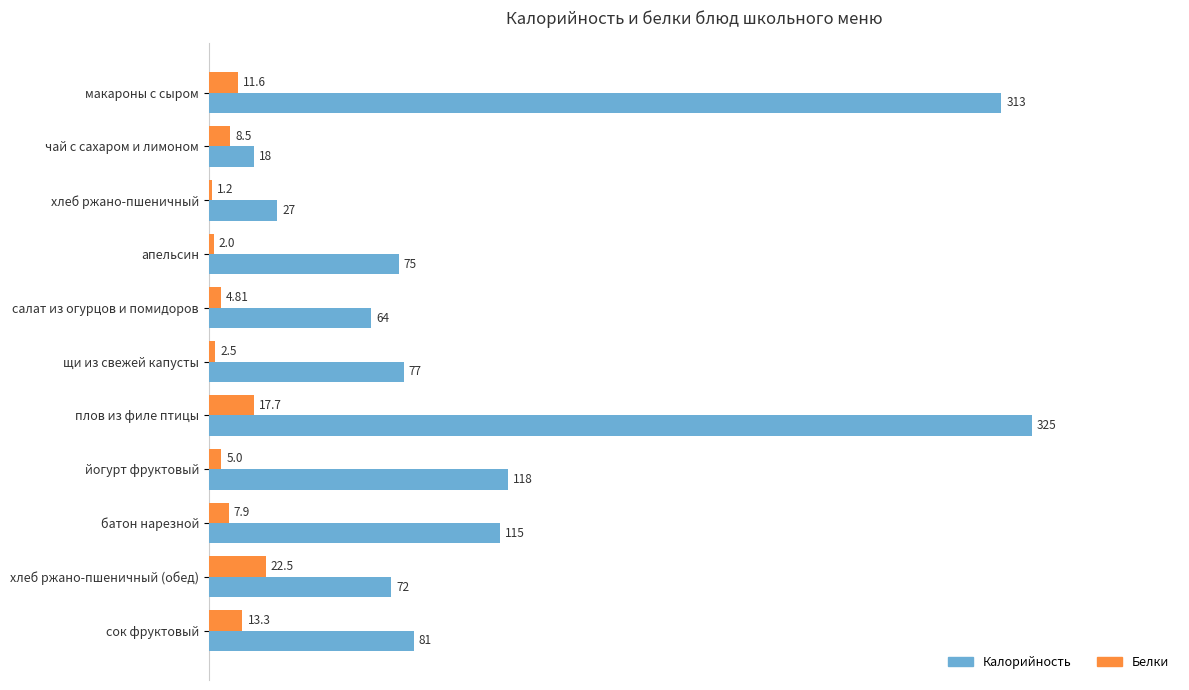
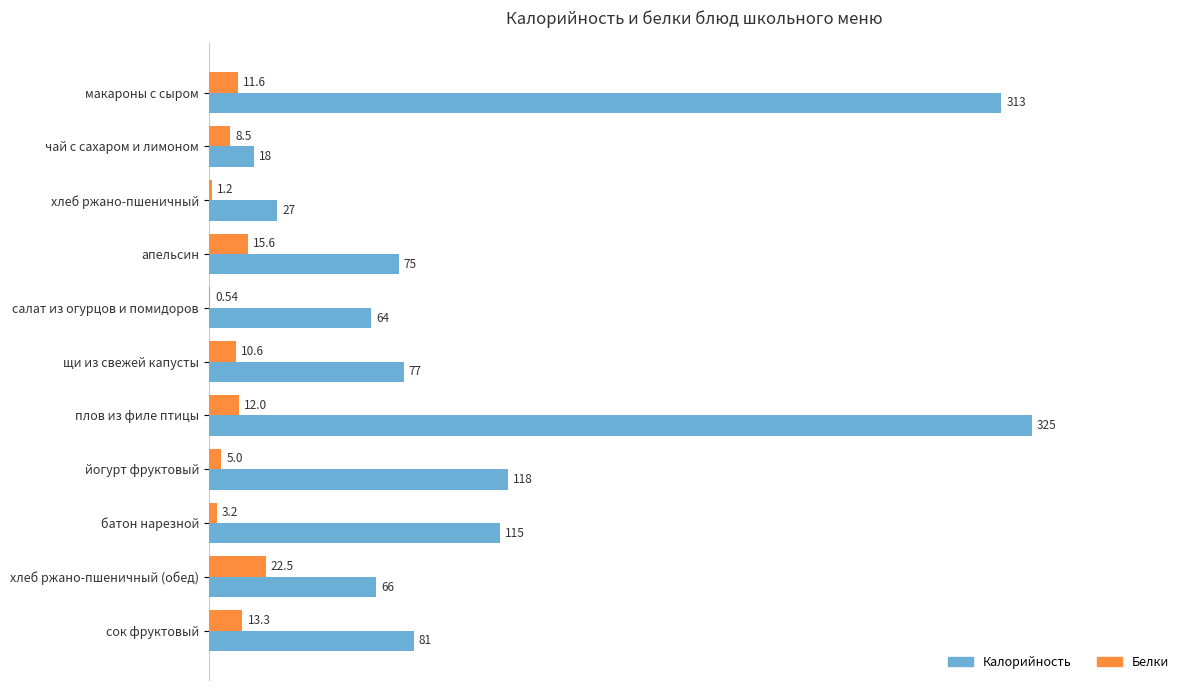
Белки, апельсин: 2.0 -> 15.6
Белки, салат из огурцов и помидоров: 4.81 -> 0.54
Белки, щи из свежей капусты: 2.5 -> 10.6
Белки, плов из филе птицы: 17.7 -> 12.0
Белки, батон нарезной: 7.9 -> 3.2
Калорийность, хлеб ржано-пшеничный (обед): 72 -> 66
